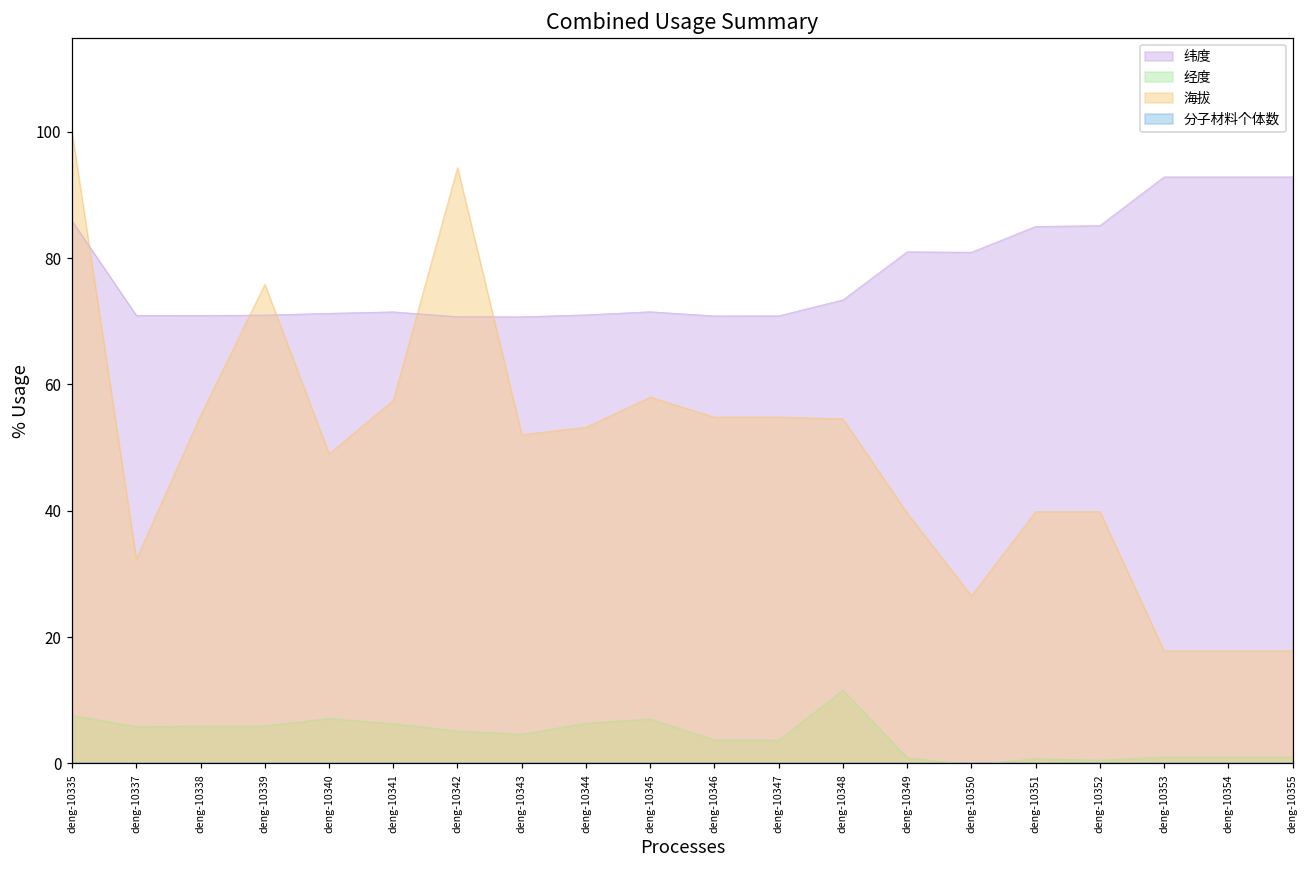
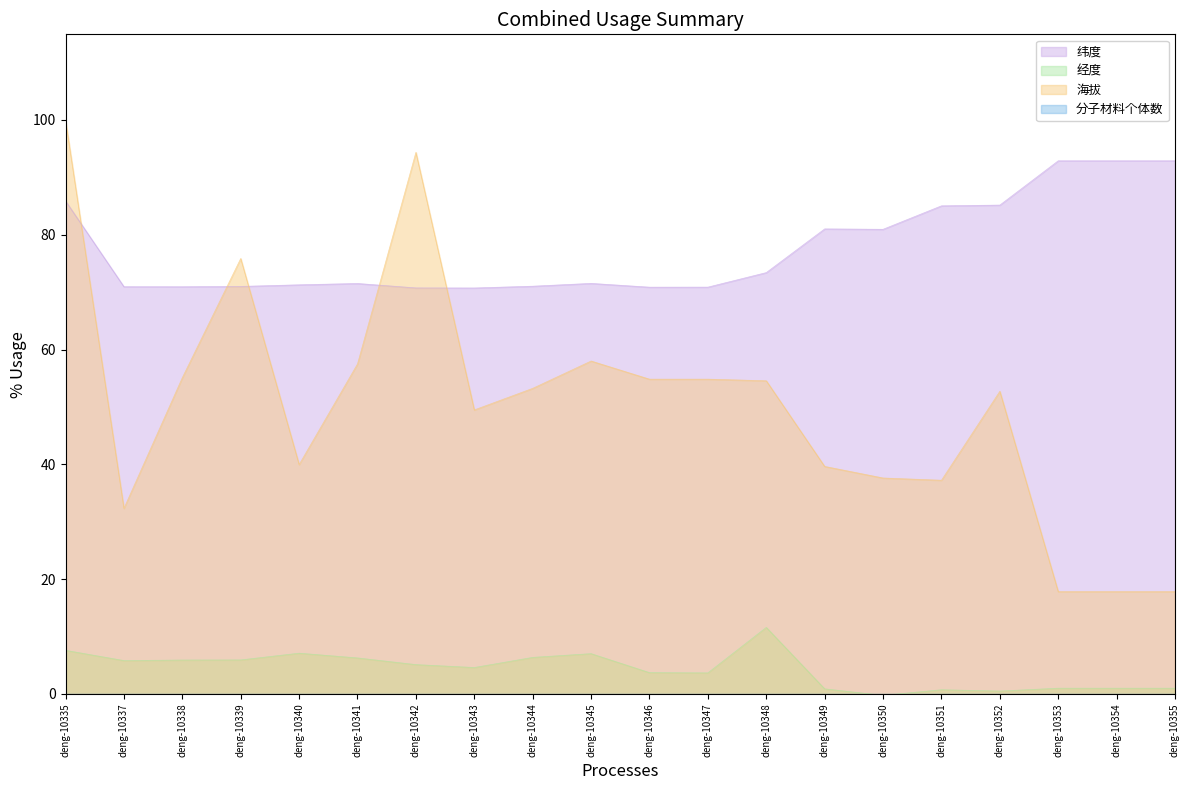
海拔, deng-10340: 49 -> 40
海拔, deng-10343: 52 -> 49
海拔, deng-10350: 27 -> 38
海拔, deng-10351: 40 -> 37
海拔, deng-10352: 40 -> 53
